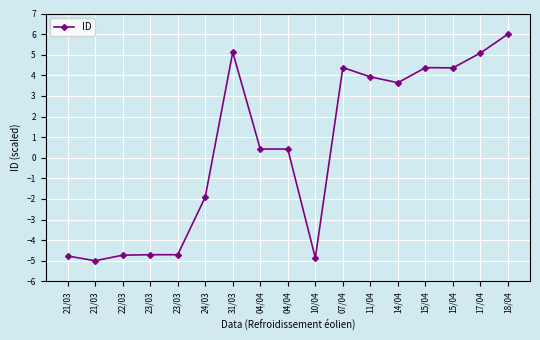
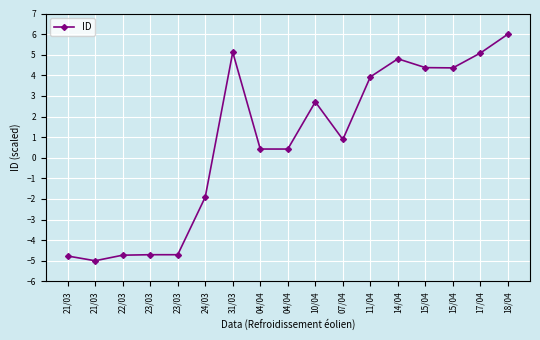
10/04: -4.9 -> 2.7
07/04: 4.4 -> 0.9
14/04: 3.6 -> 4.8
